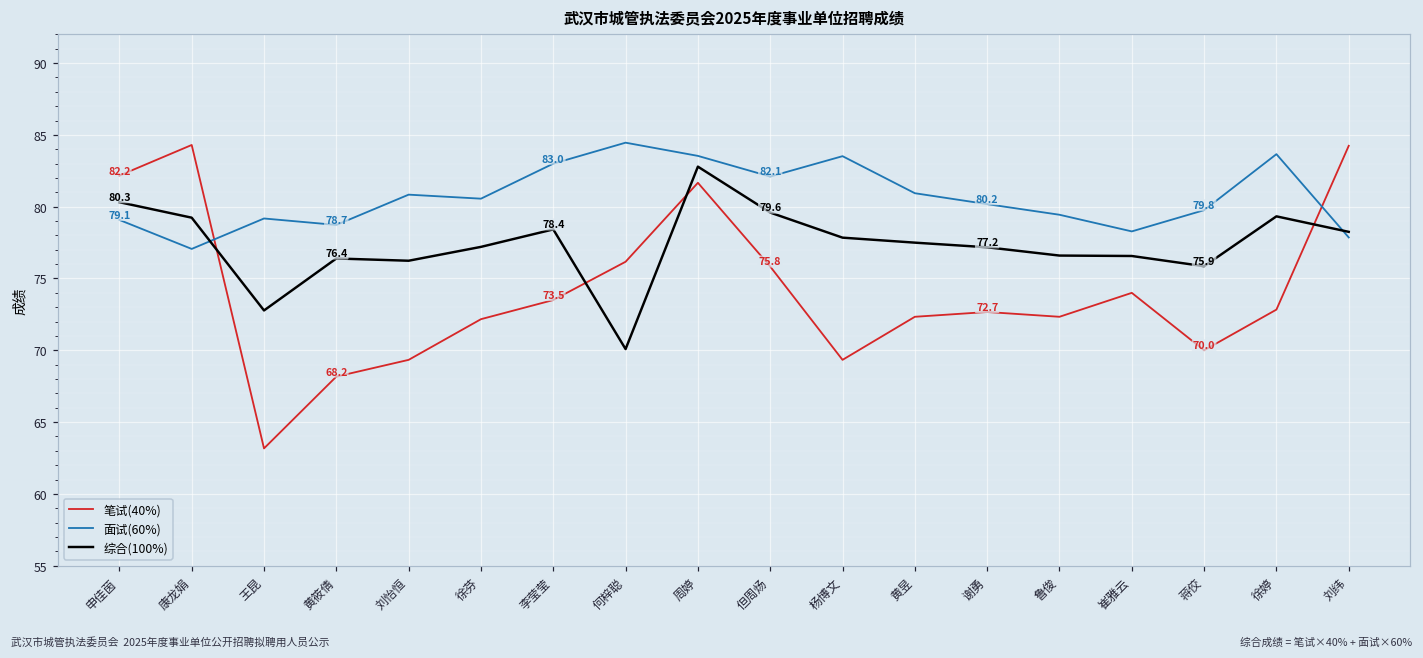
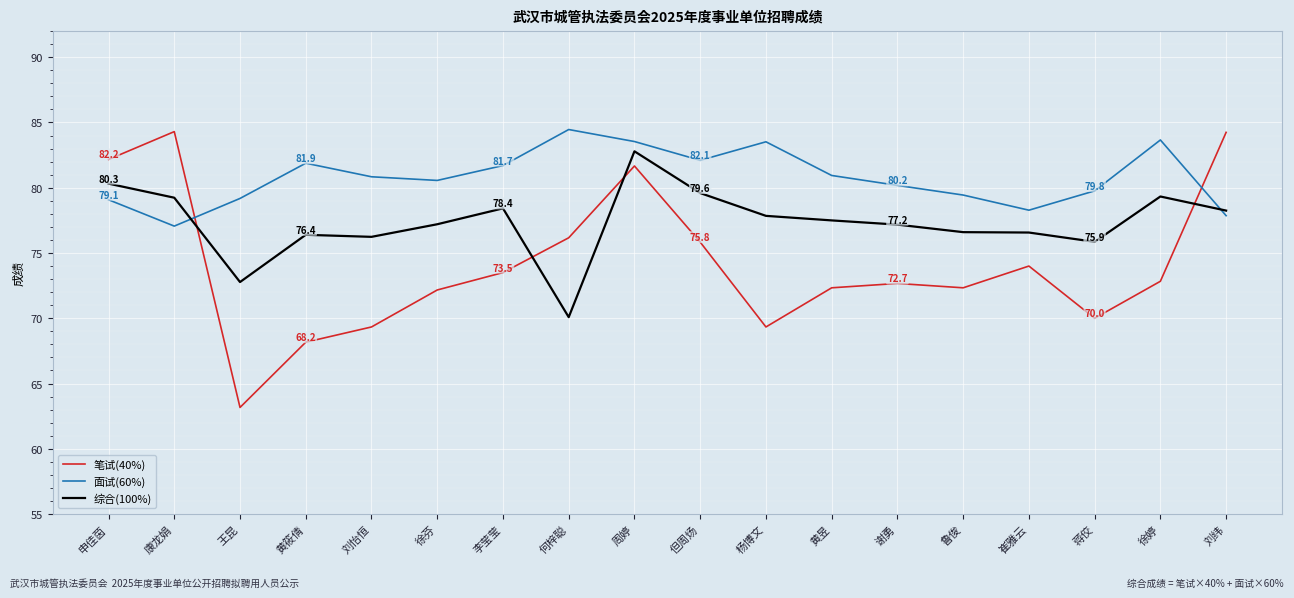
面试(60%), 黄筱倩: 78.7 -> 81.9
面试(60%), 李莹莹: 83.0 -> 81.7
